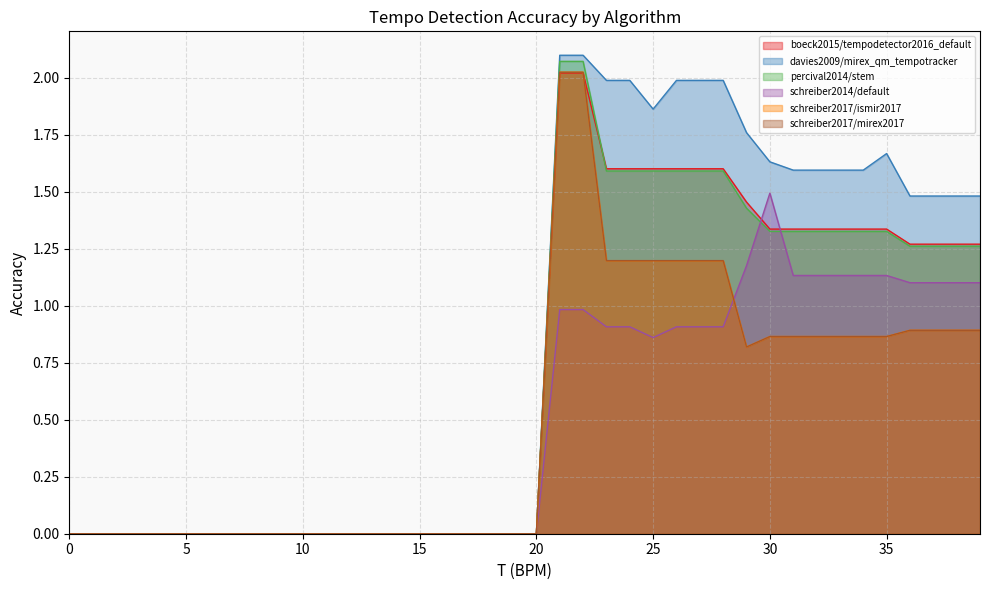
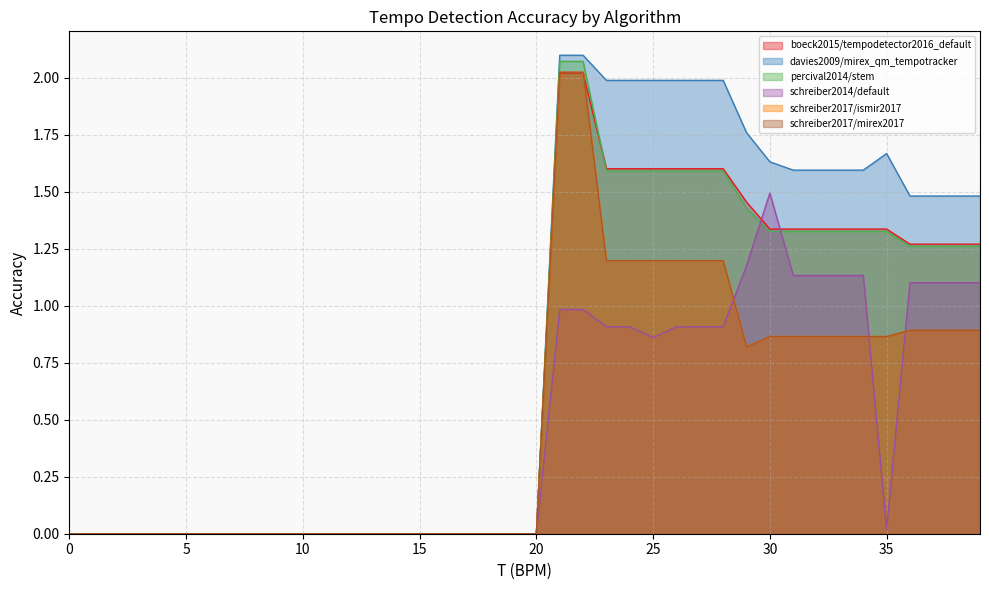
davies2009/mirex_qm_tempotracker, 25: 1.86 -> 1.99
schreiber2014/default, 35: 1.13 -> 0.02
